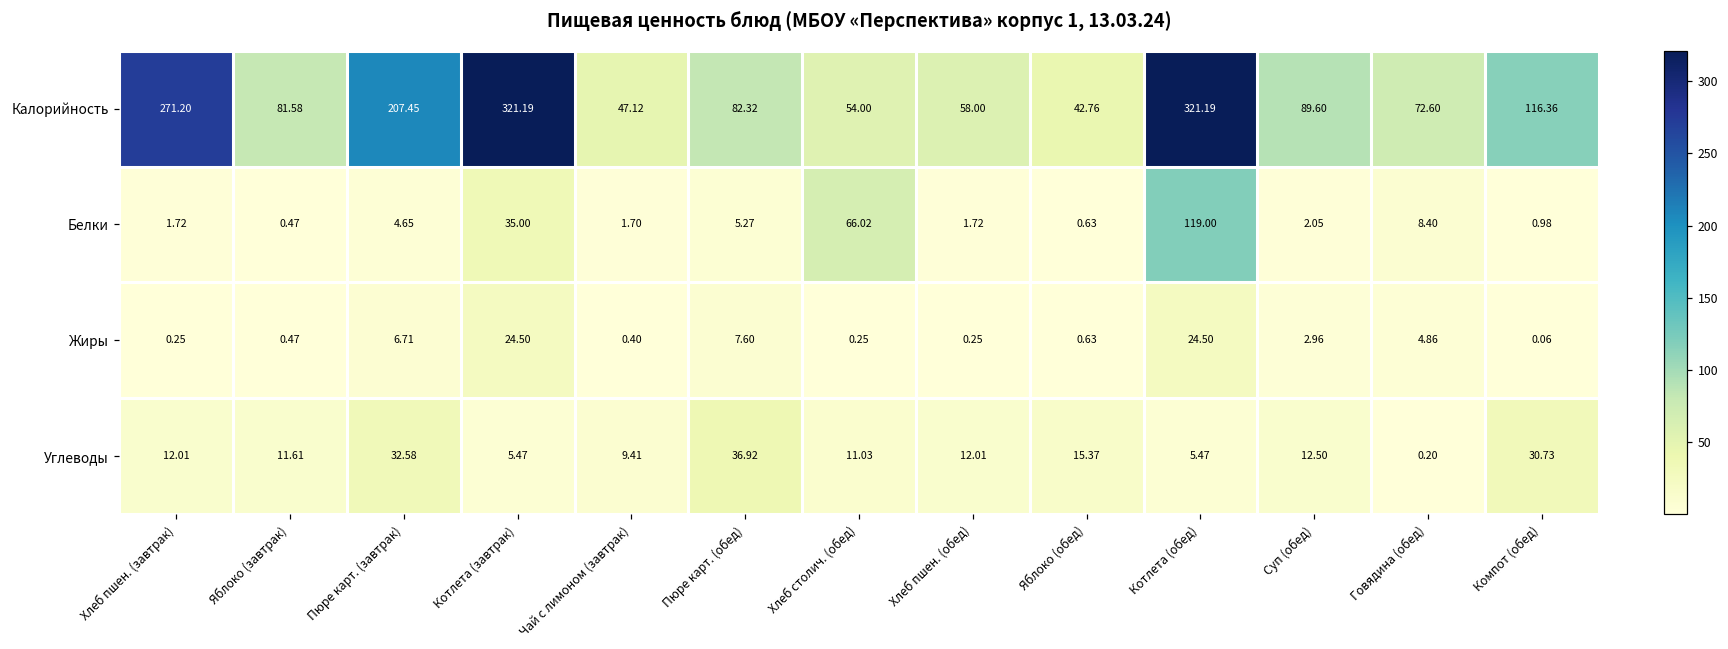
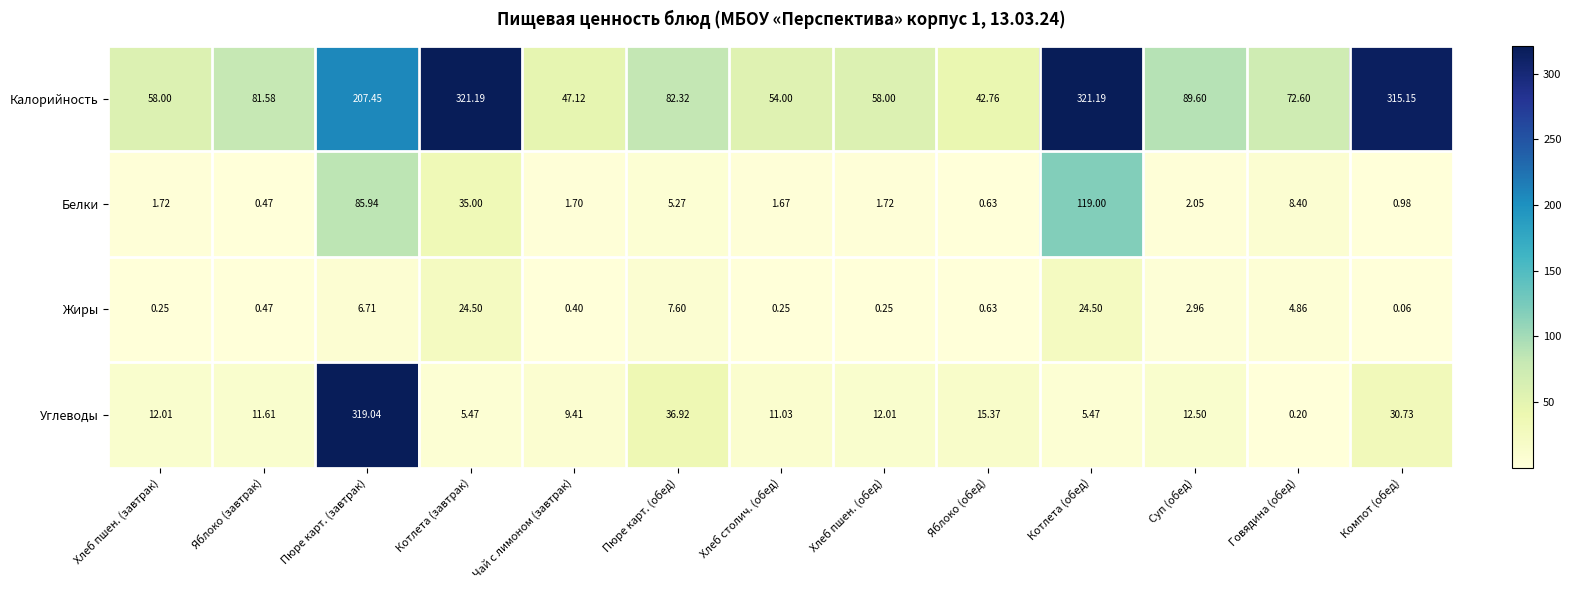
Калорийность, Хлеб пшен. (завтрак): 271.20 -> 58.00
Калорийность, Компот (обед): 116.36 -> 315.15
Белки, Пюре карт. (завтрак): 4.65 -> 85.94
Белки, Хлеб столич. (обед): 66.02 -> 1.67
Углеводы, Пюре карт. (завтрак): 32.58 -> 319.04
